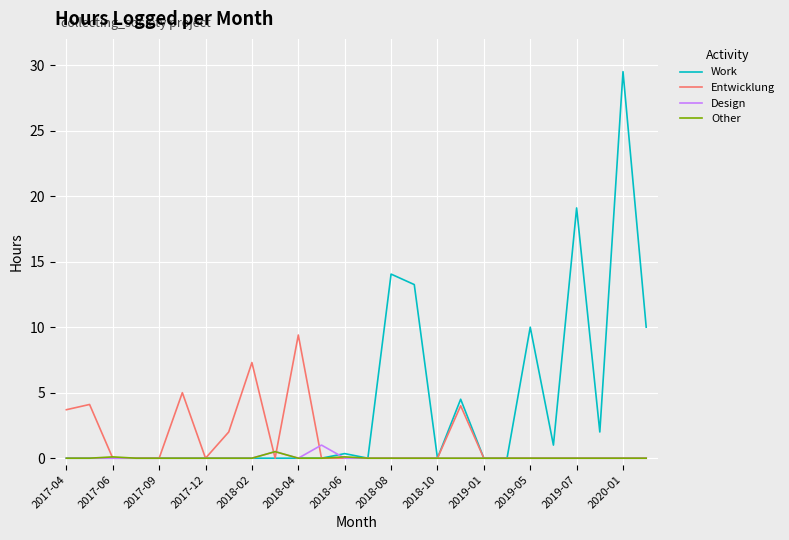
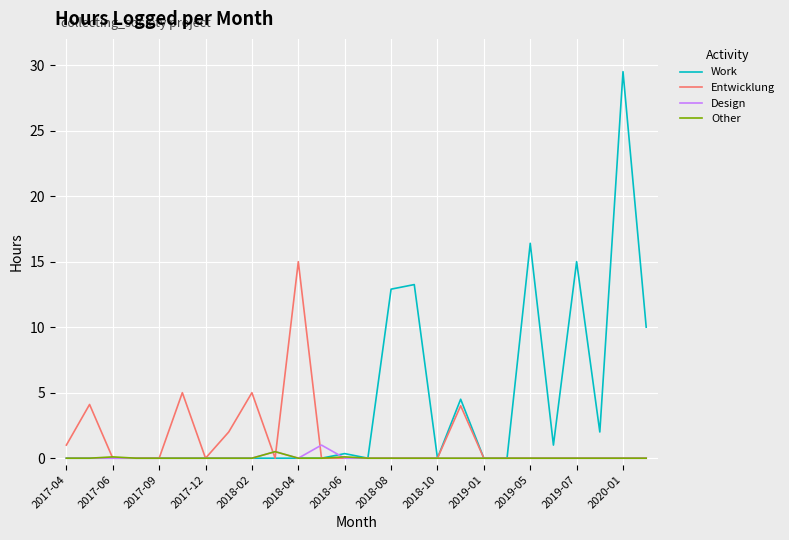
Entwicklung, 2017-04: 3.7 -> 1.0
Entwicklung, 2018-02: 7.3 -> 5.0
Entwicklung, 2018-04: 9.4 -> 15.0
Work, 2018-08: 14.1 -> 12.9
Work, 2019-05: 10.0 -> 16.4
Work, 2019-07: 19.1 -> 15.0
